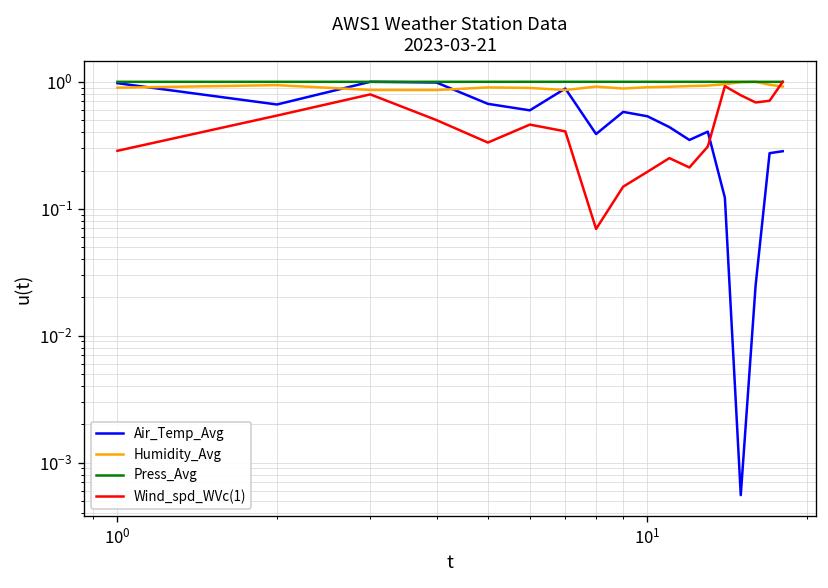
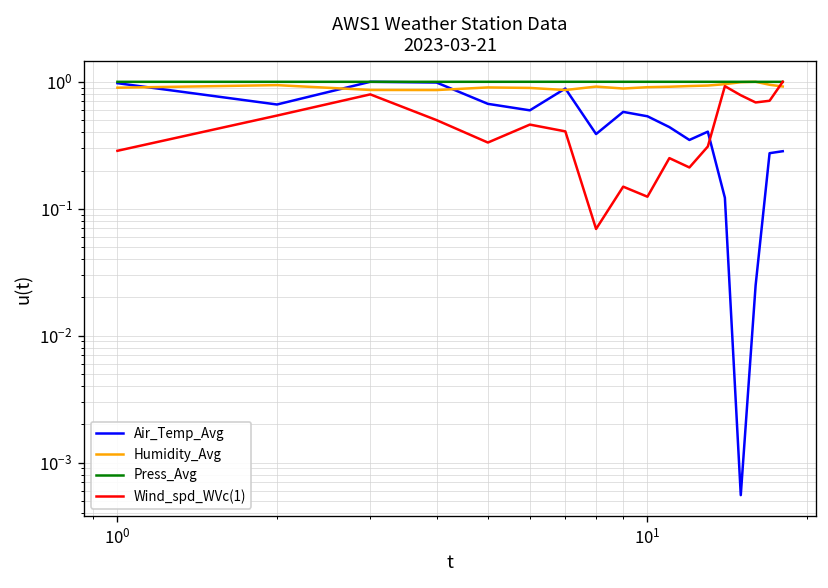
Wind_spd_WVc(1), 10^1: 0.20 -> 0.12
